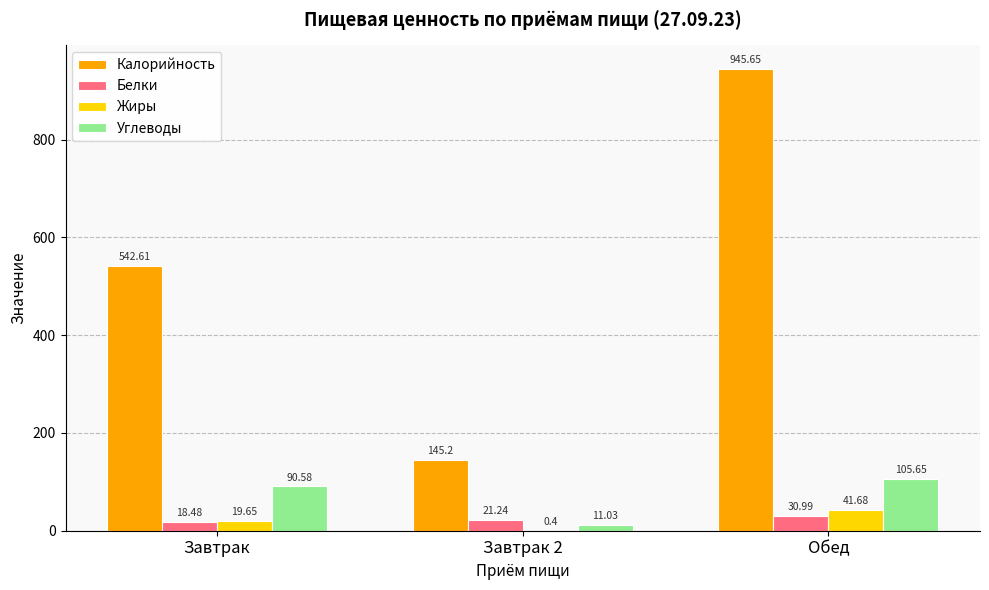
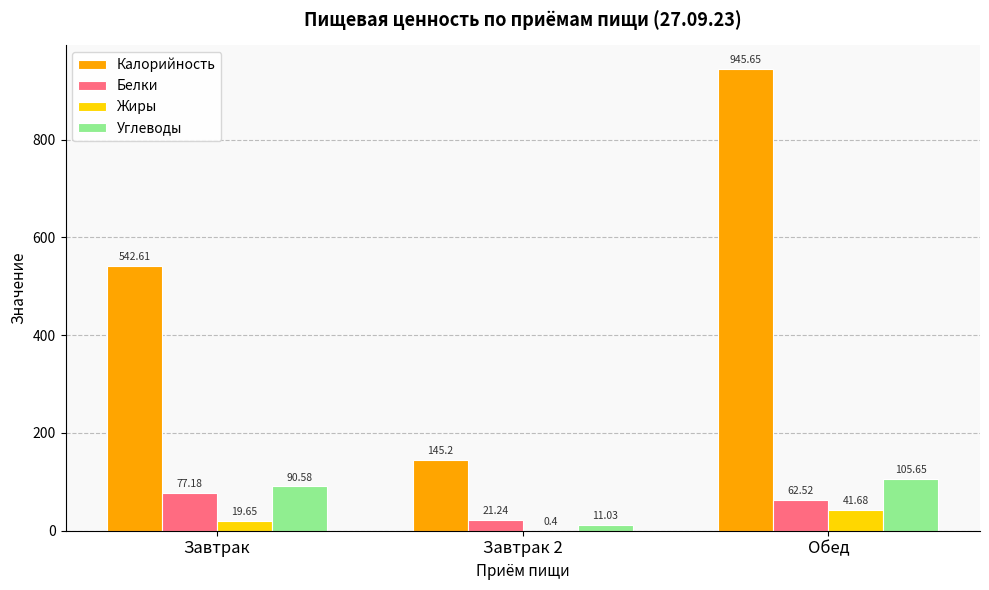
Белки, Завтрак: 18.48 -> 77.18
Белки, Обед: 30.99 -> 62.52
